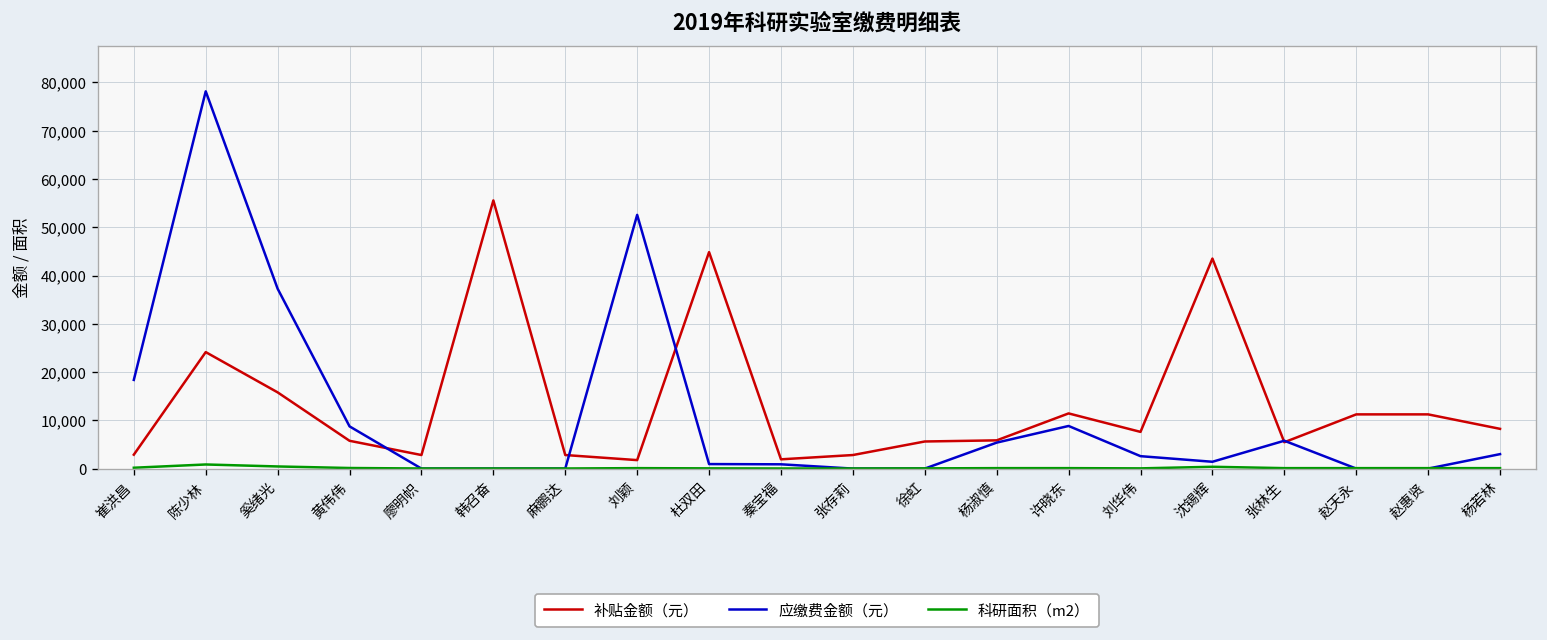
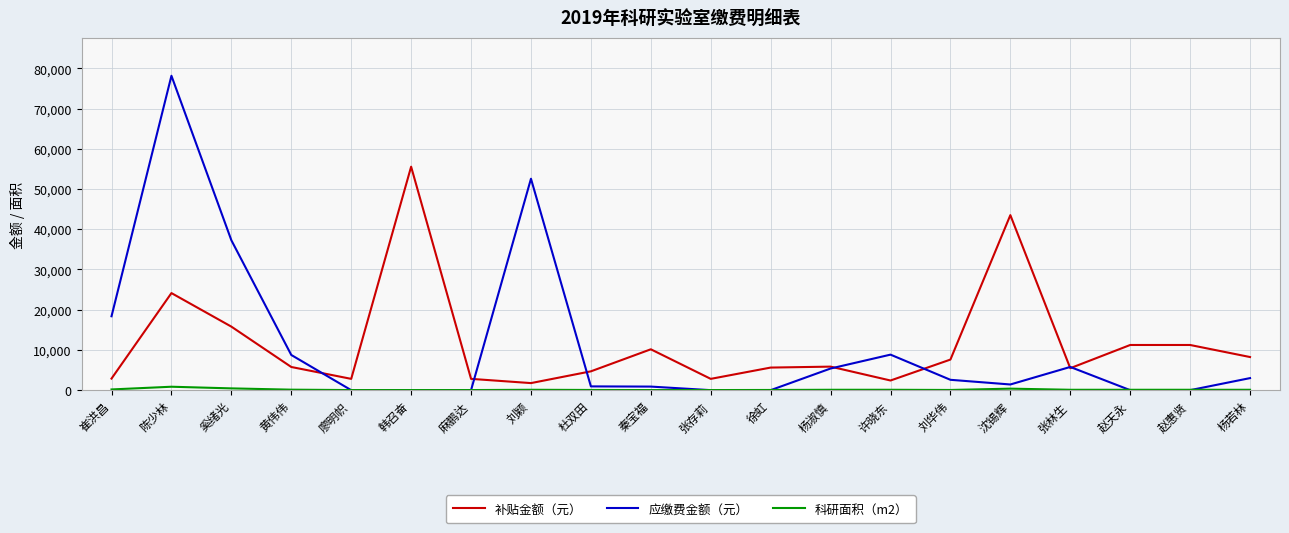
补贴金额（元）, 杜双田: 45,000 -> 5,000
补贴金额（元）, 秦宝福: 2,000 -> 10,000
补贴金额（元）, 许晓东: 11,000 -> 2,000
